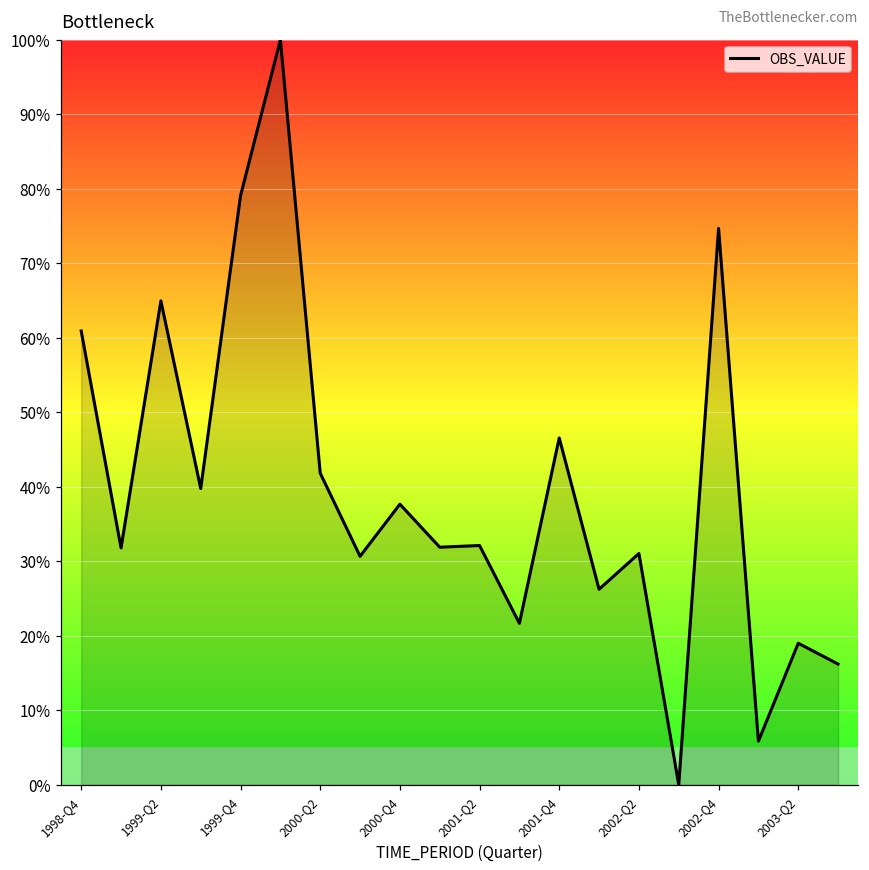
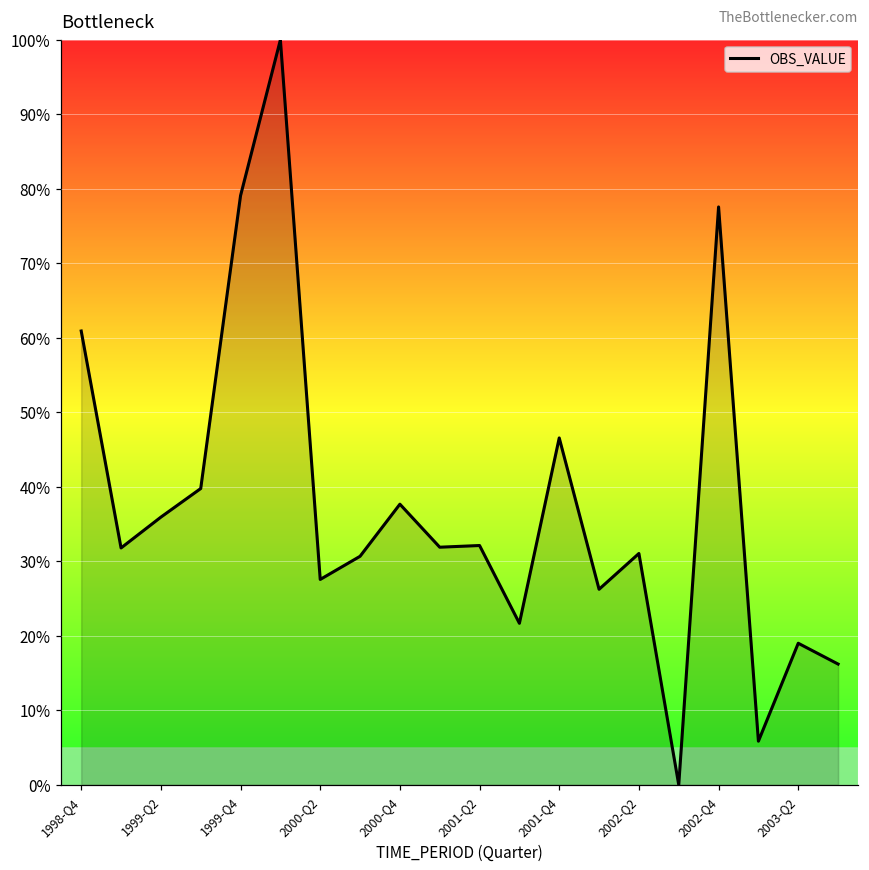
1999-Q2: 65% -> 36%
2000-Q2: 42% -> 28%
2002-Q4: 75% -> 78%
